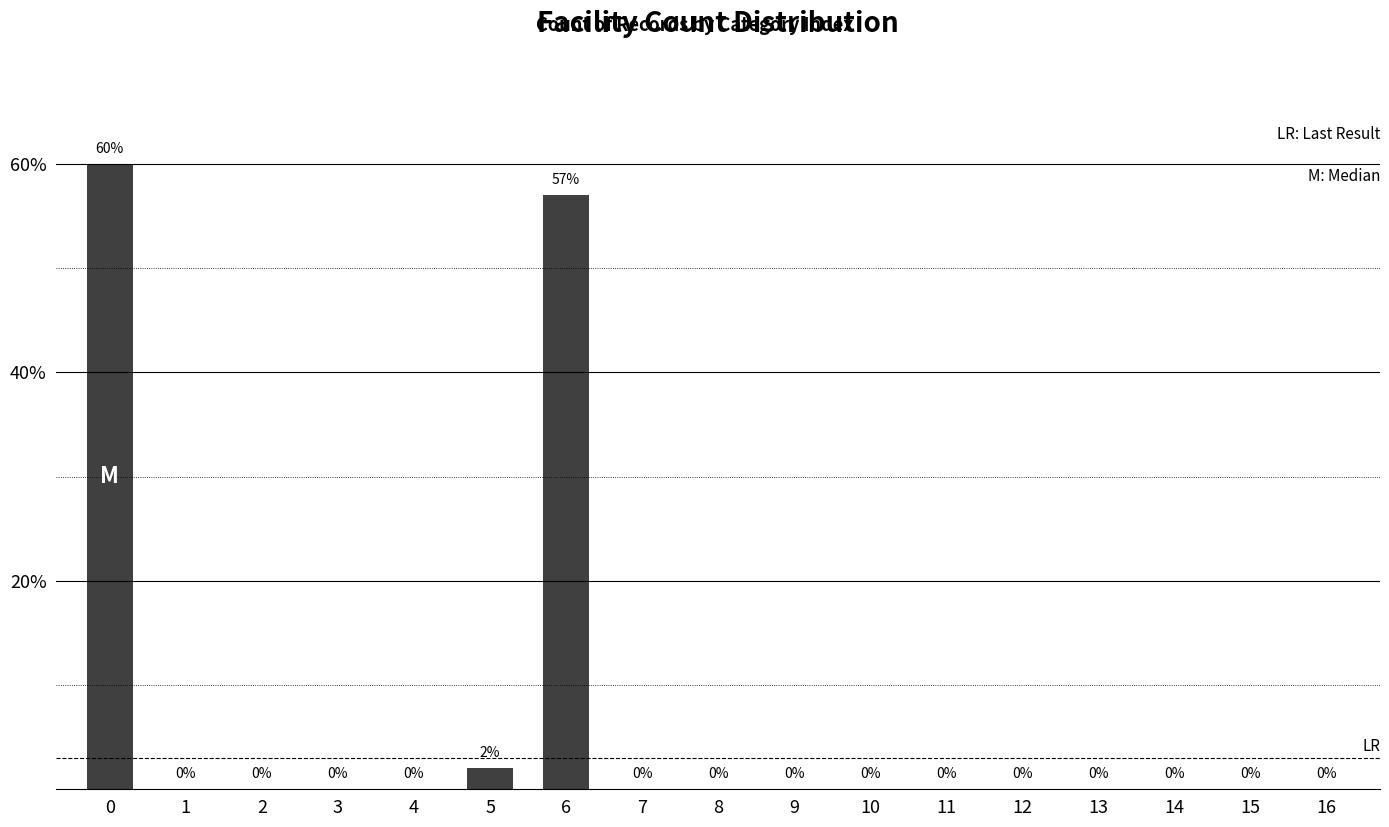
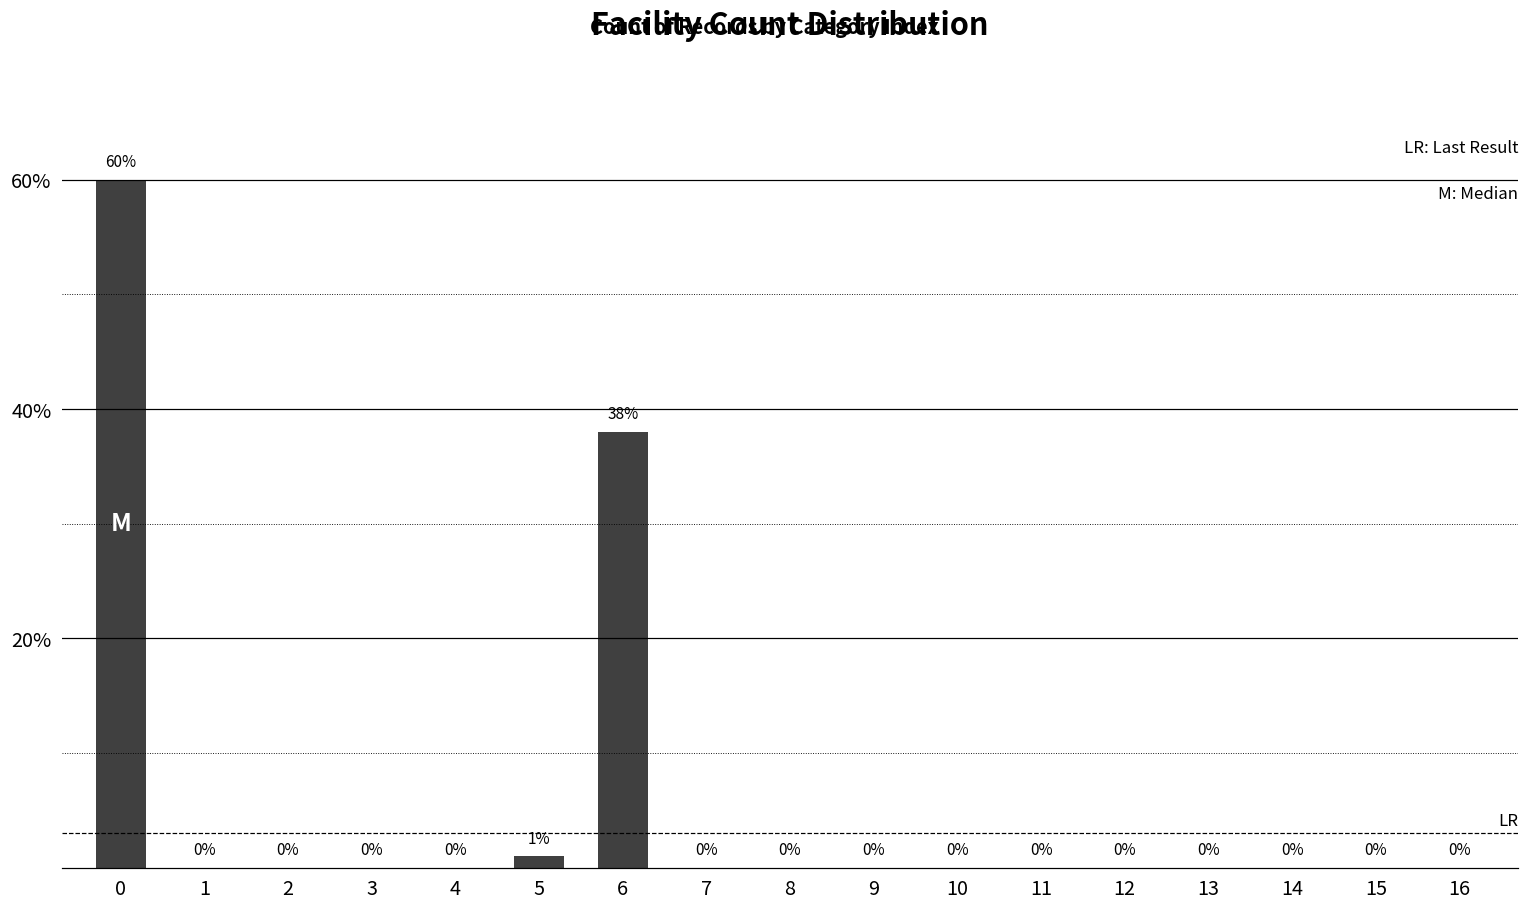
5: 2% -> 1%
6: 57% -> 38%
